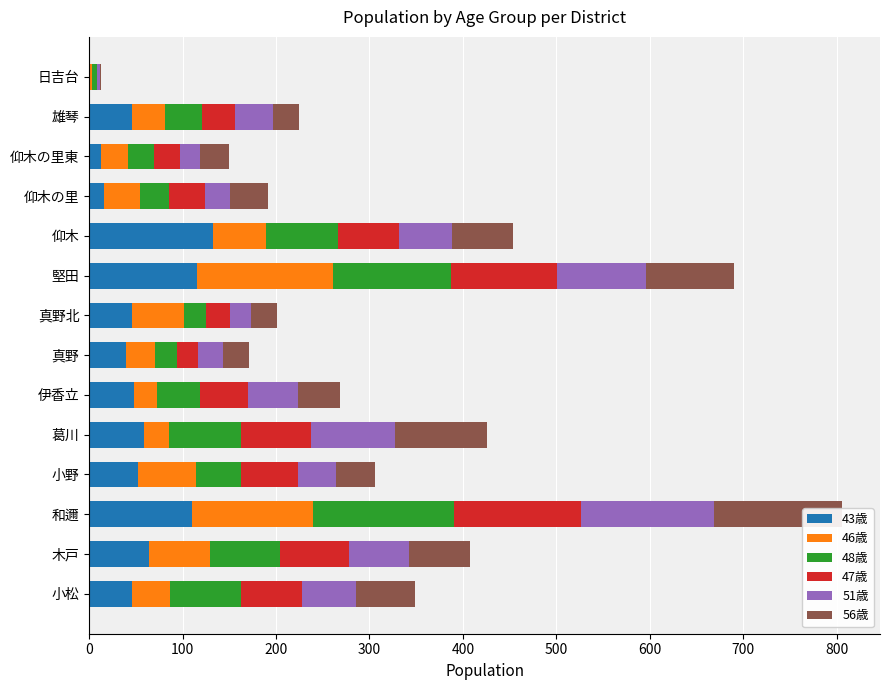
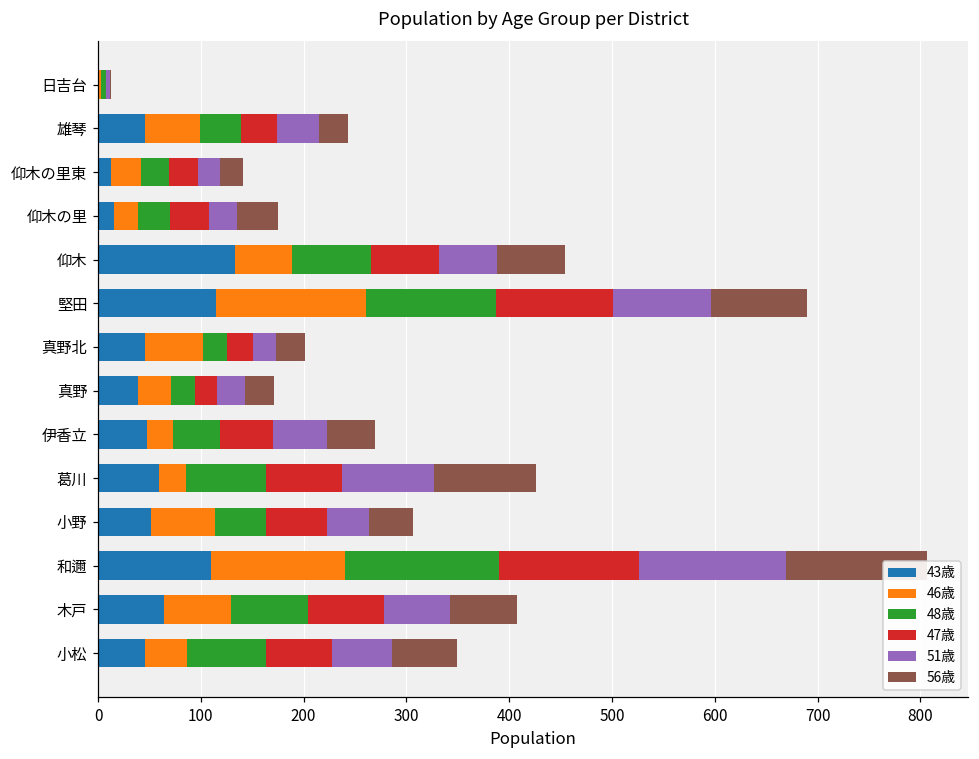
46歳, 雄琴: 40 -> 50
56歳, 仰木の里東: 30 -> 20
46歳, 仰木の里: 40 -> 20
